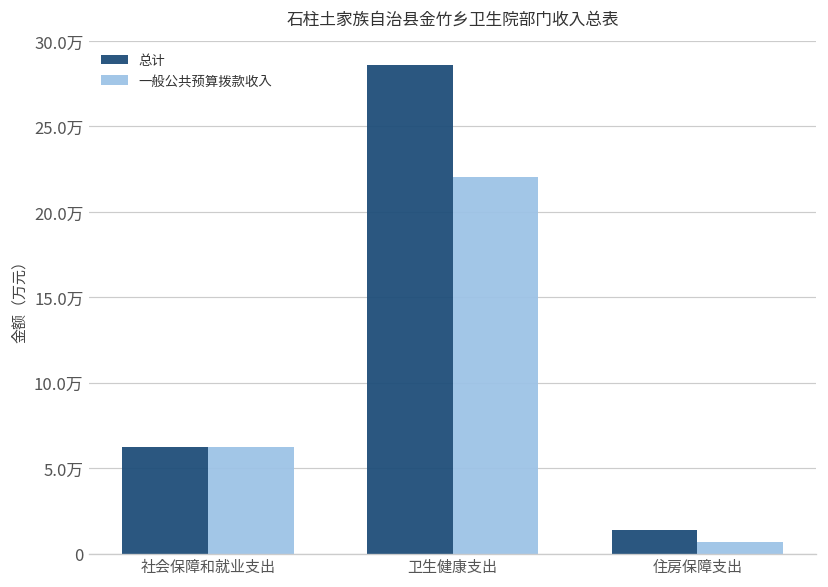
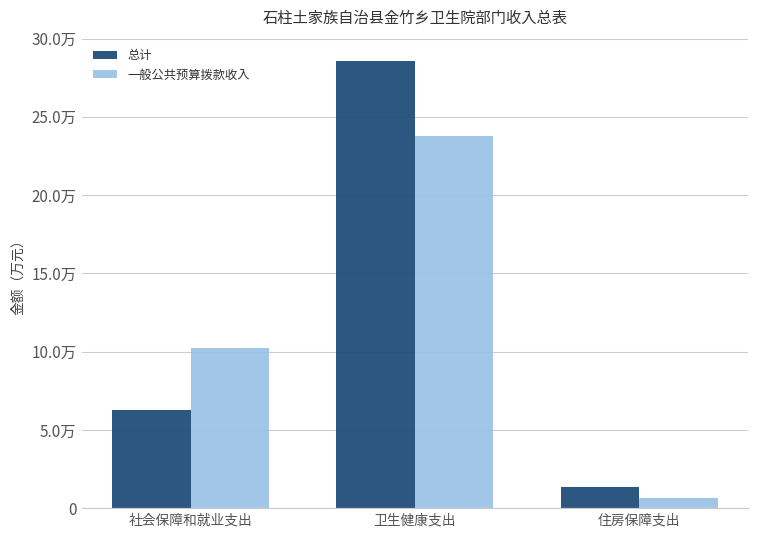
一般公共预算拨款收入, 社会保障和就业支出: 6.3万 -> 10.2万
一般公共预算拨款收入, 卫生健康支出: 22.0万 -> 23.8万
